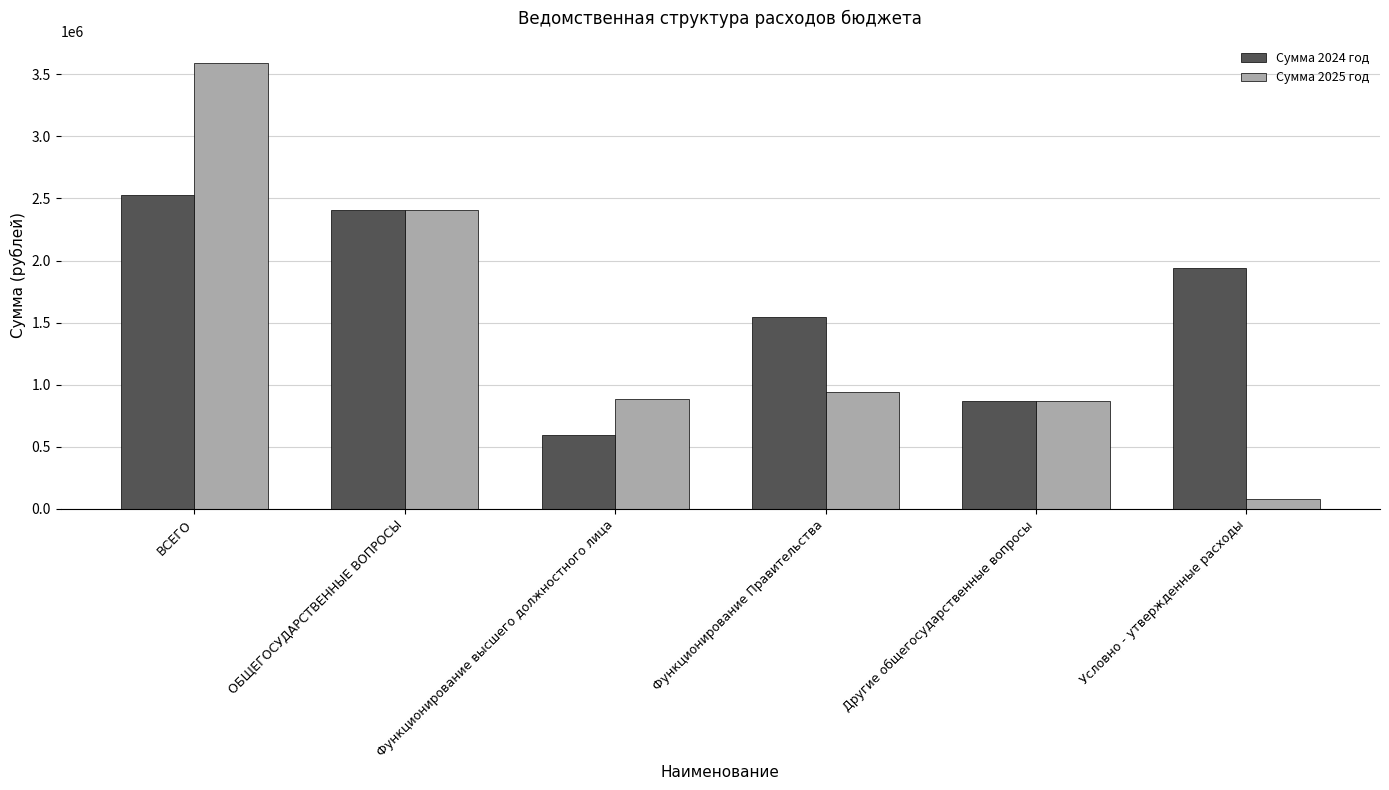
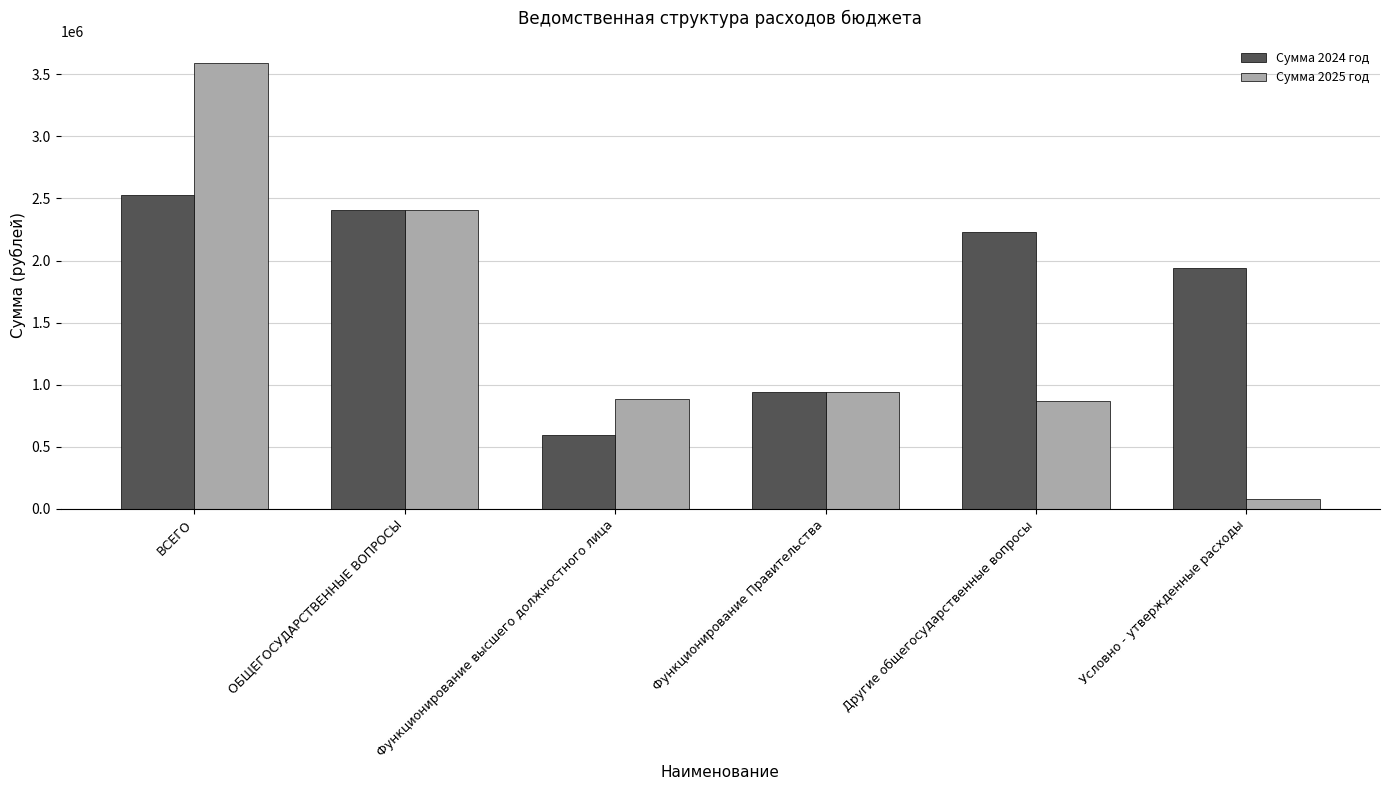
Сумма 2024 год, Функционирование Правительства: 1540000 -> 950000
Сумма 2024 год, Другие общегосударственные вопросы: 870000 -> 2230000
